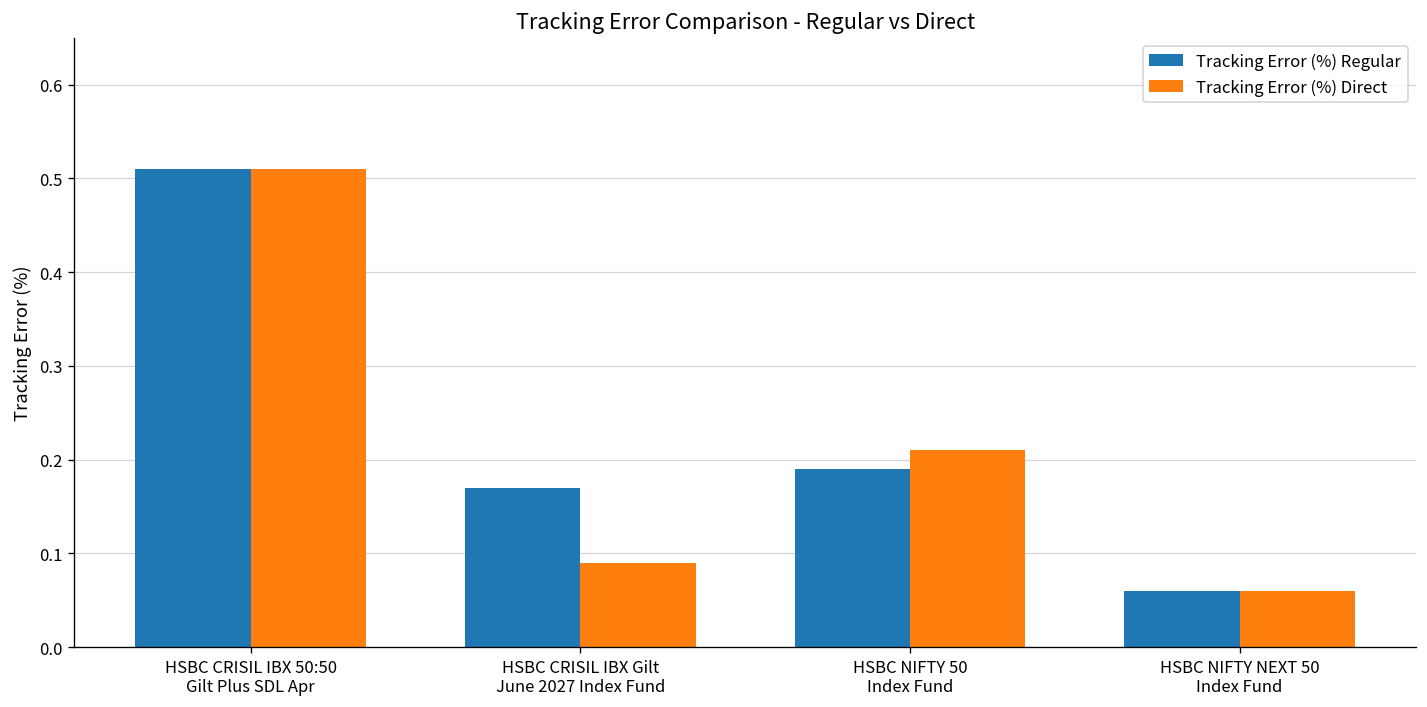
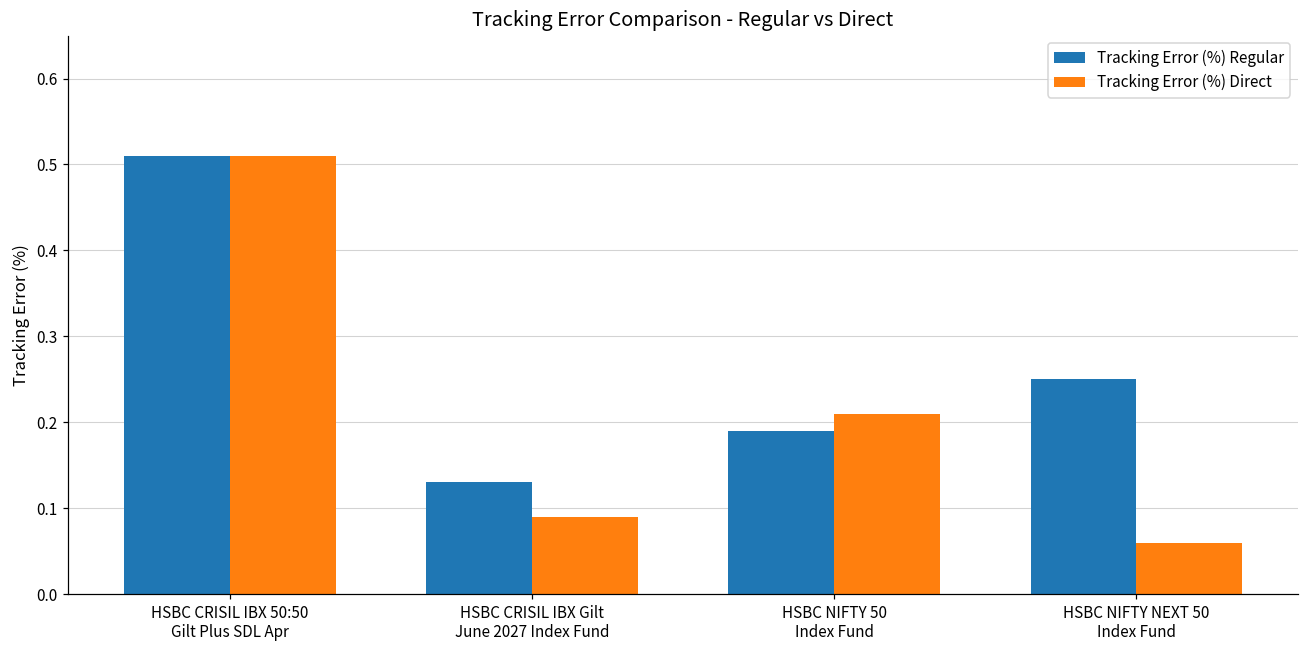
Tracking Error (%) Regular, HSBC CRISIL IBX Gilt June 2027 Index Fund: 0.17 -> 0.13
Tracking Error (%) Regular, HSBC NIFTY NEXT 50 Index Fund: 0.06 -> 0.25
